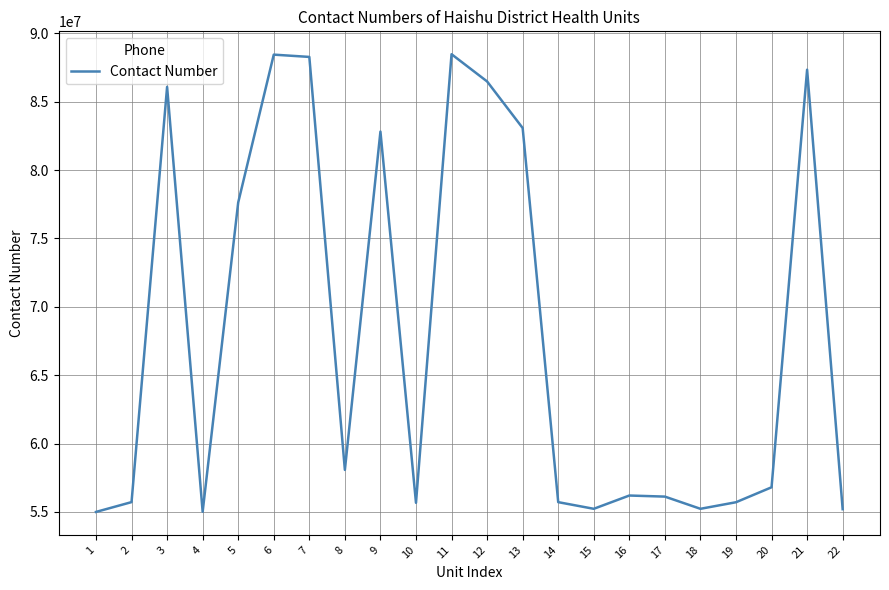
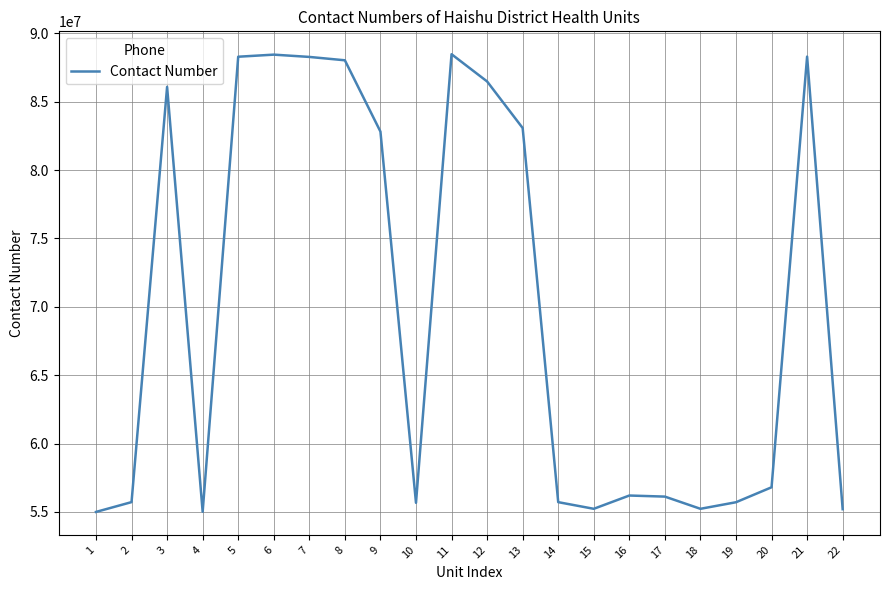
5: 77600000 -> 88300000
8: 58100000 -> 88000000
21: 87300000 -> 88300000
